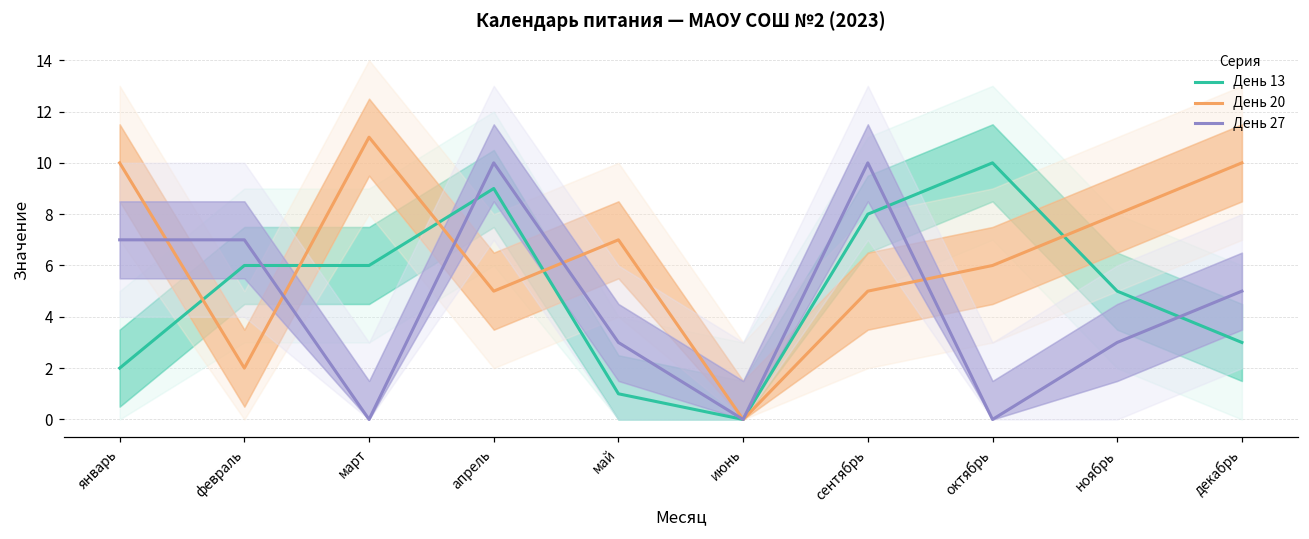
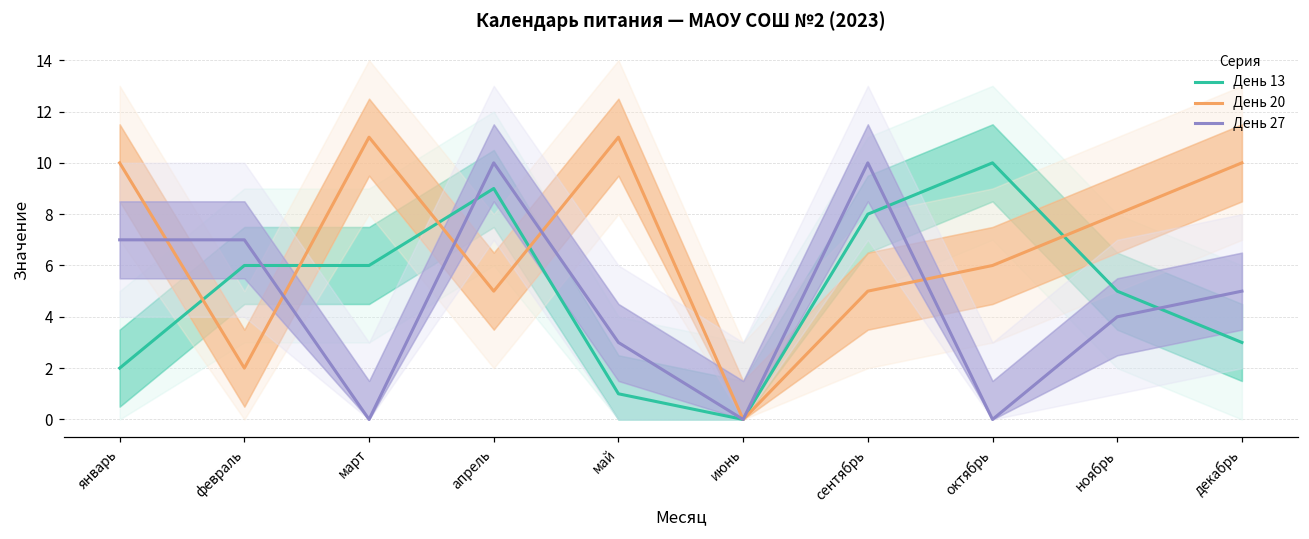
День 20, май: 7 -> 11
День 27, ноябрь: 3 -> 4
